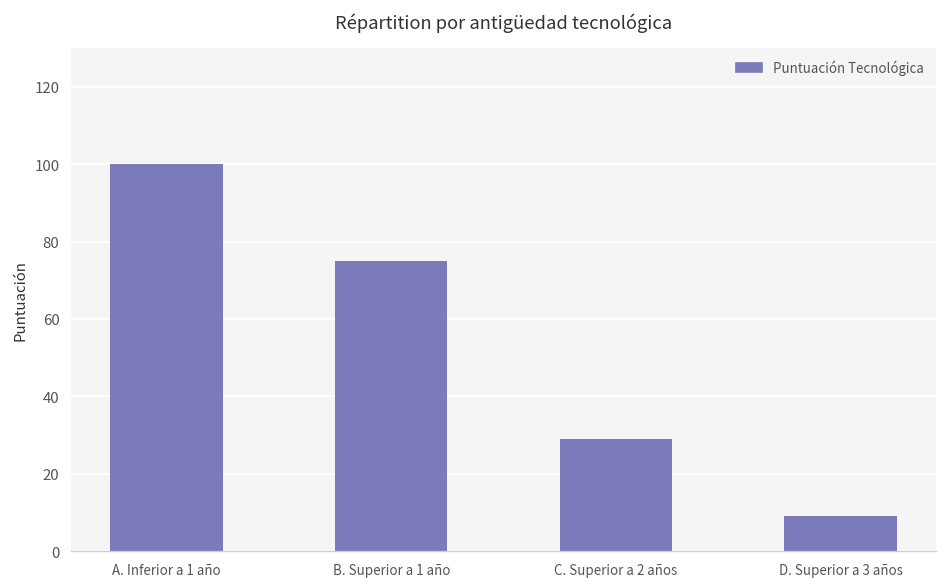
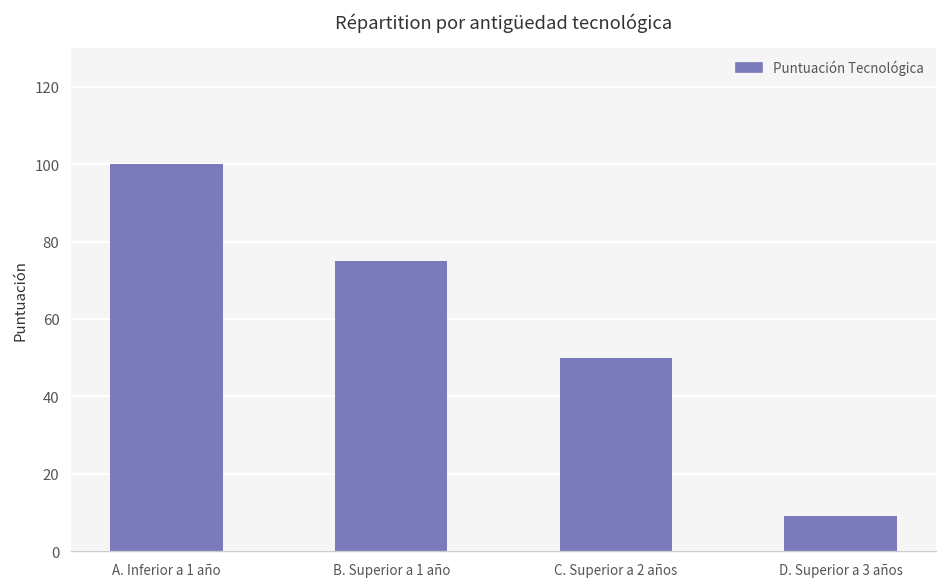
C. Superior a 2 años: 29 -> 50
